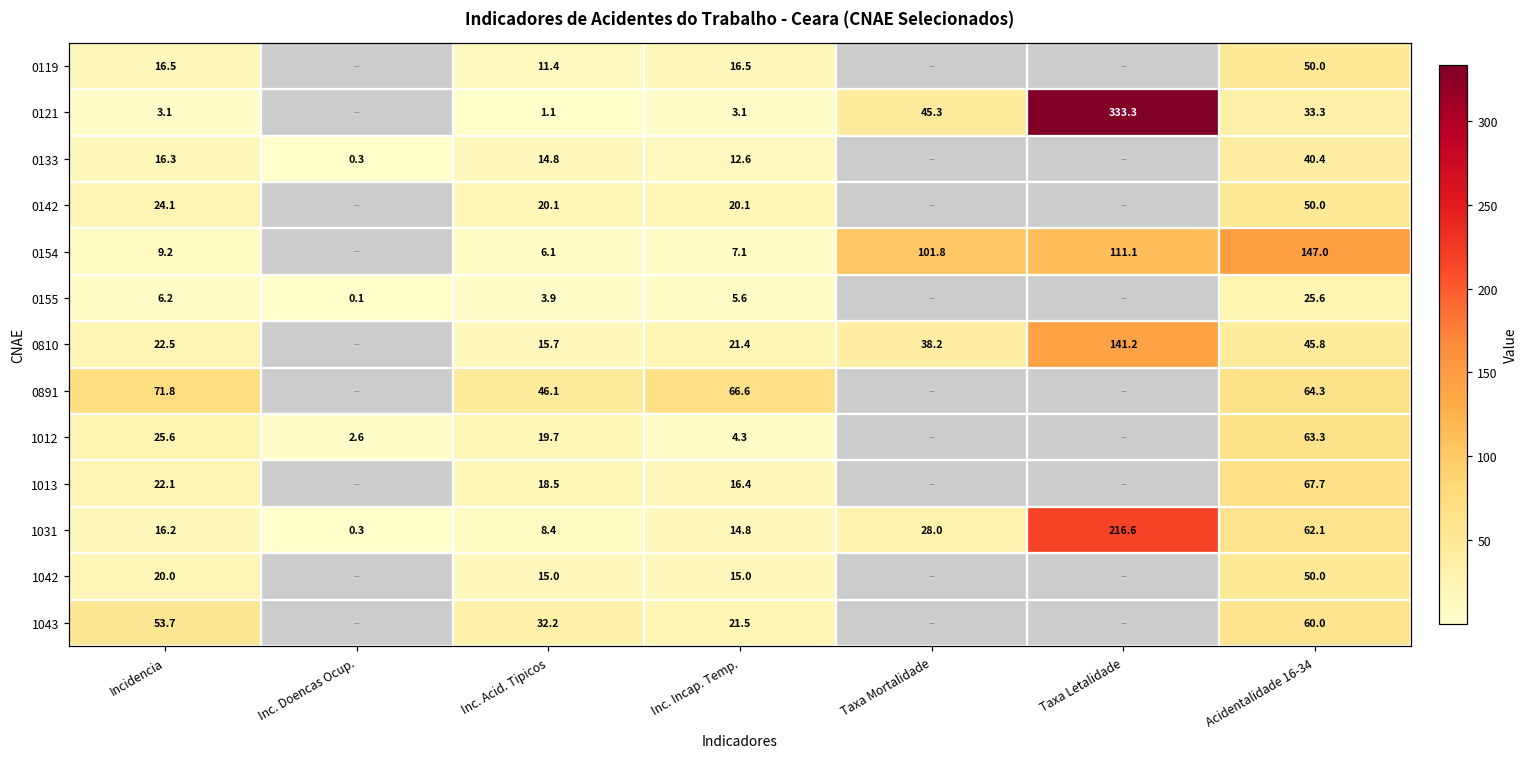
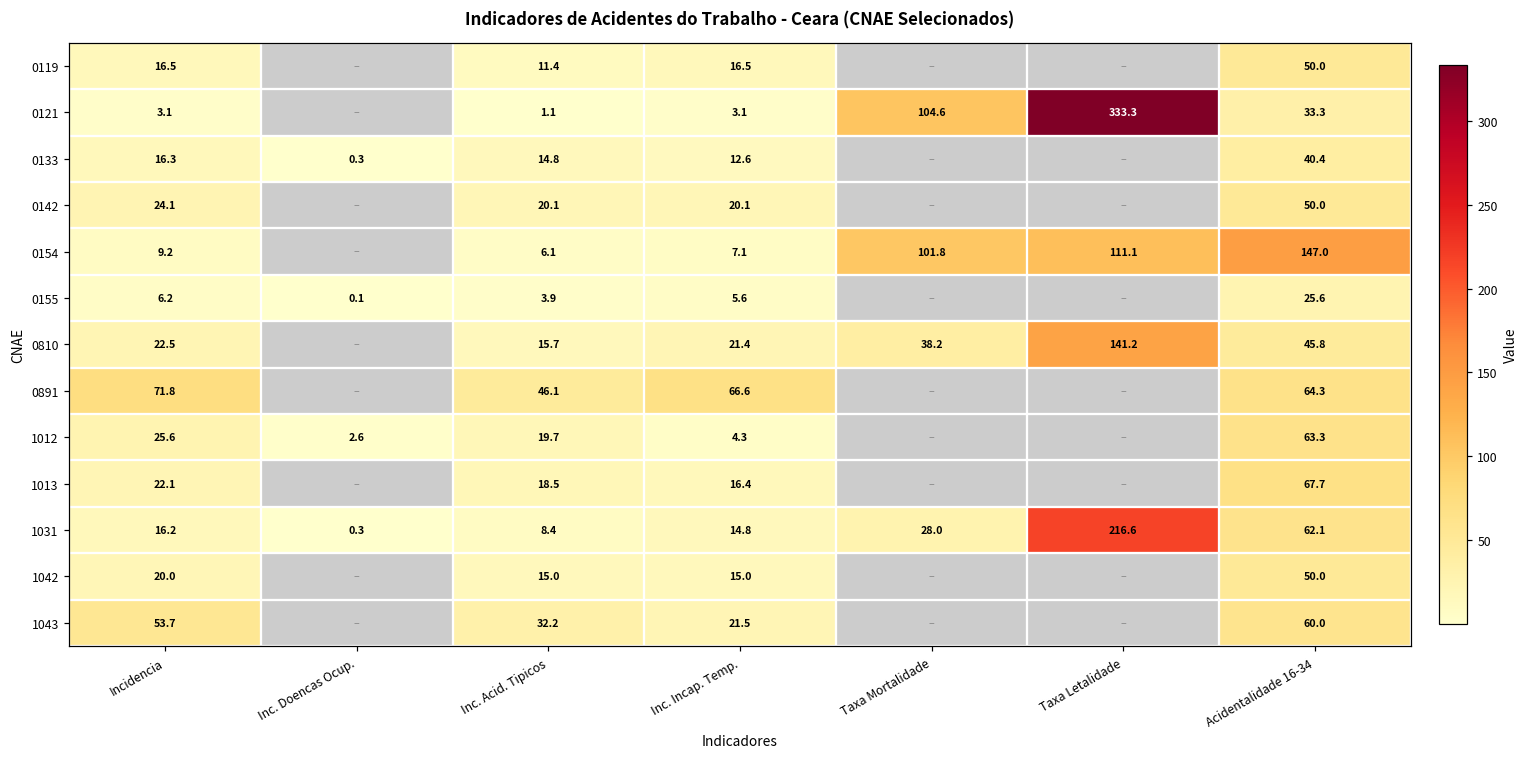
0121, Taxa Mortalidade: 45.3 -> 104.6
